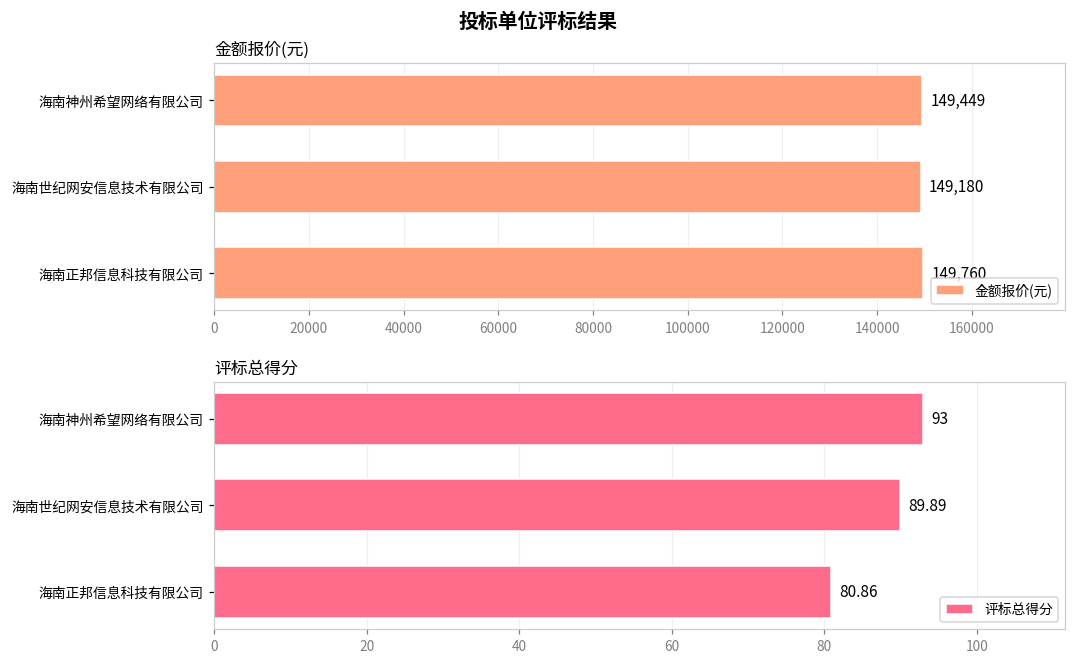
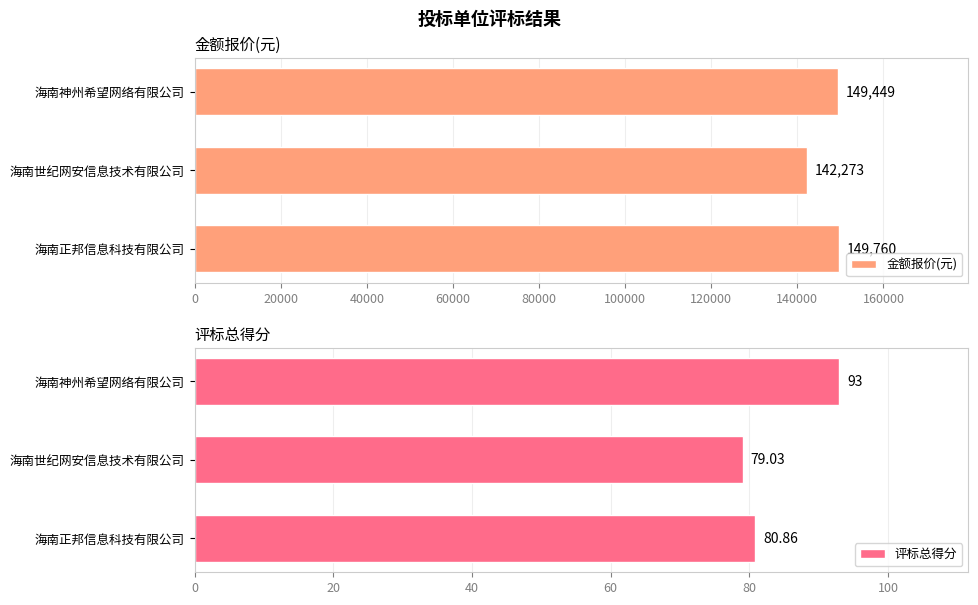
金额报价(元), 海南世纪网安信息技术有限公司: 149,180 -> 142,273
评标总得分, 海南世纪网安信息技术有限公司: 89.89 -> 79.03
